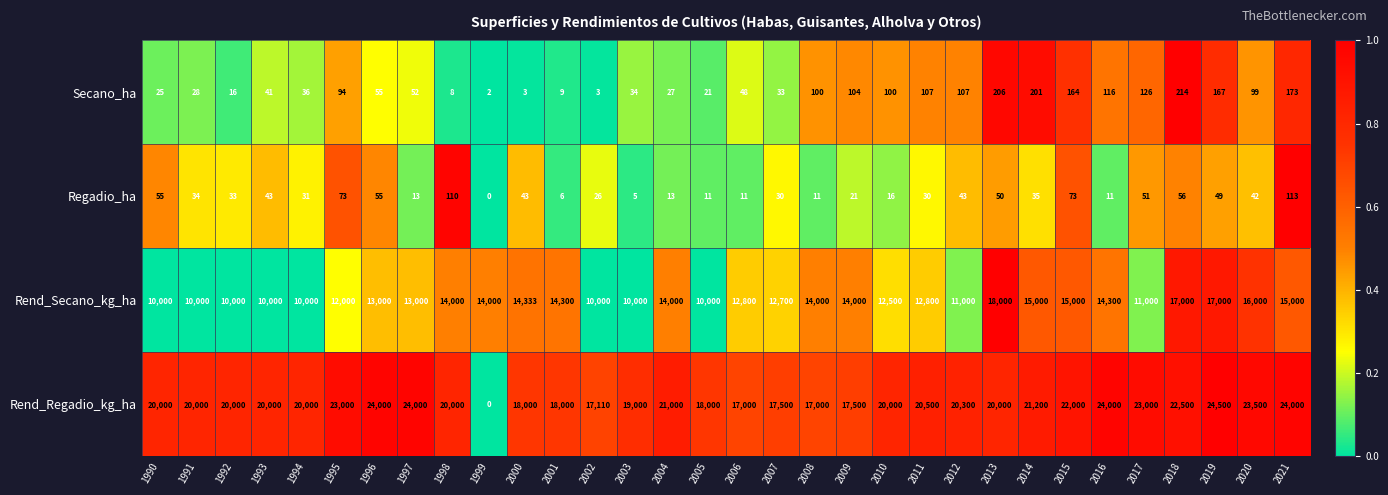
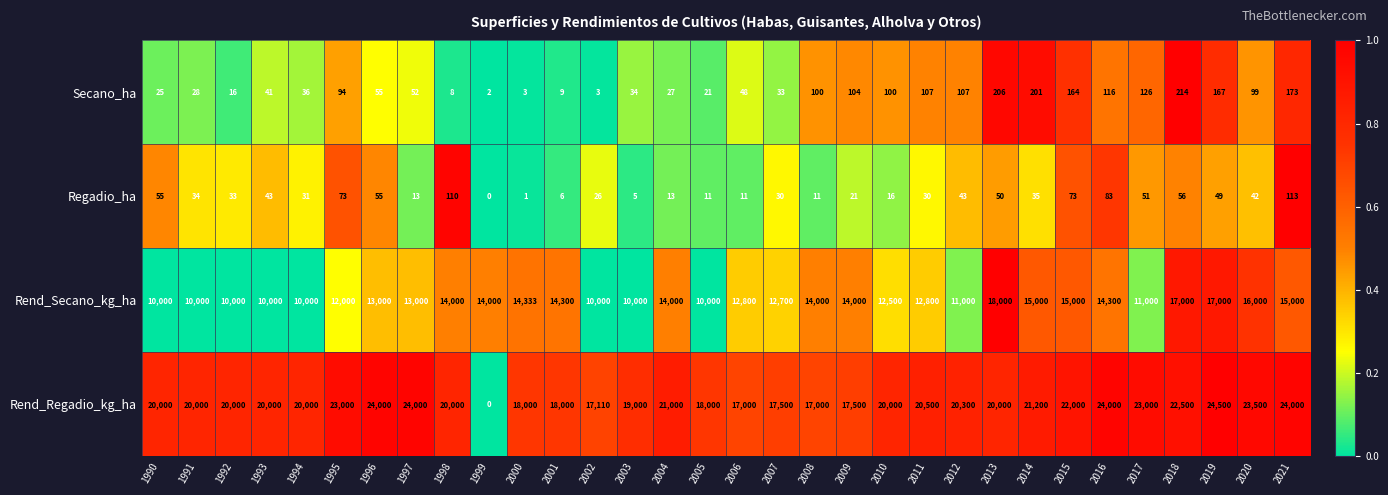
Regadio_ha, 2000: 43 -> 1
Regadio_ha, 2016: 11 -> 83
